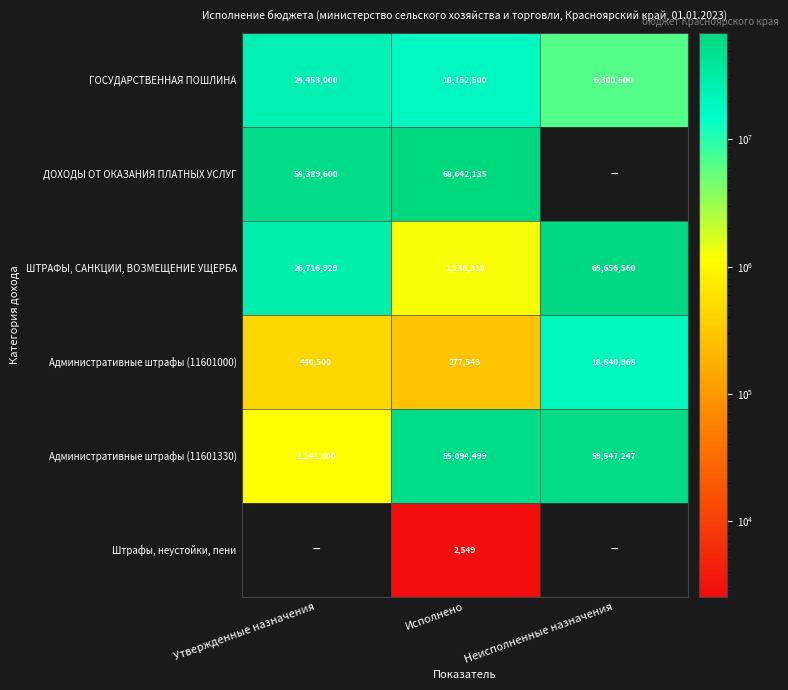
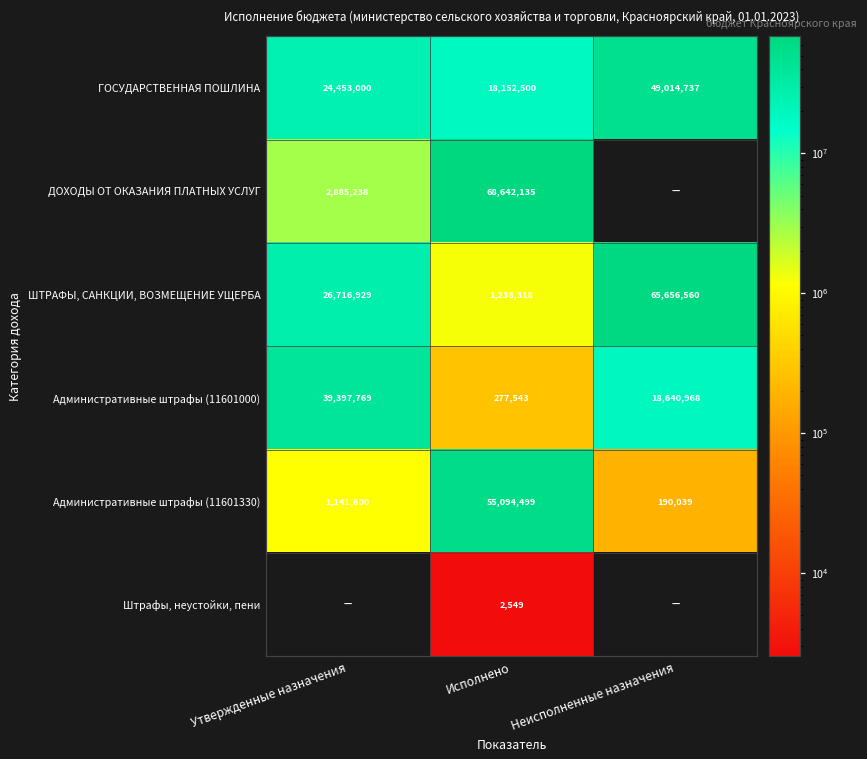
ГОСУДАРСТВЕННАЯ ПОШЛИНА, Неисполненные назначения: 6,300,500 -> 49,014,737
ДОХОДЫ ОТ ОКАЗАНИЯ ПЛАТНЫХ УСЛУГ, Утвержденные назначения: 58,389,600 -> 2,885,238
Административные штрафы (11601000), Утвержденные назначения: 440,500 -> 39,397,769
Административные штрафы (11601330), Неисполненные назначения: 59,547,247 -> 190,039
